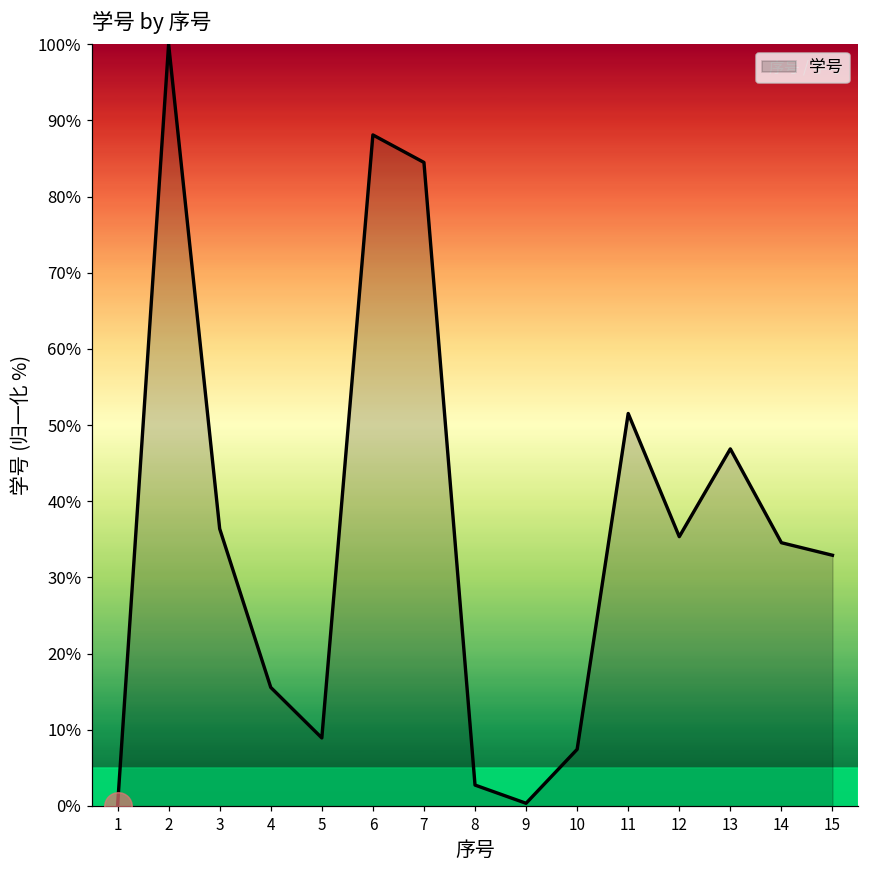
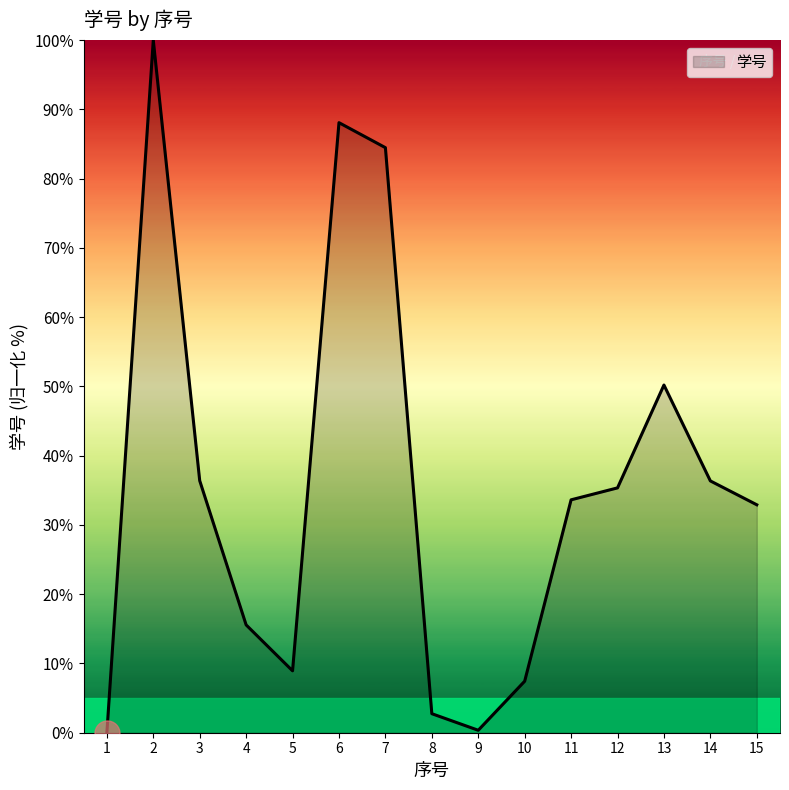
学号, 11: 52% -> 34%
学号, 13: 47% -> 50%
学号, 14: 35% -> 36%
